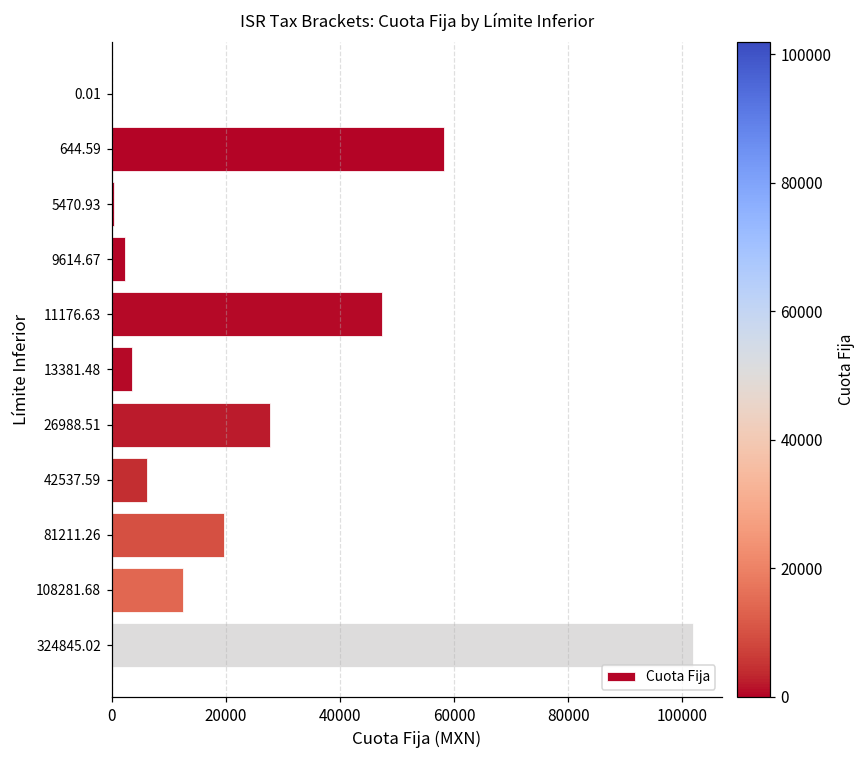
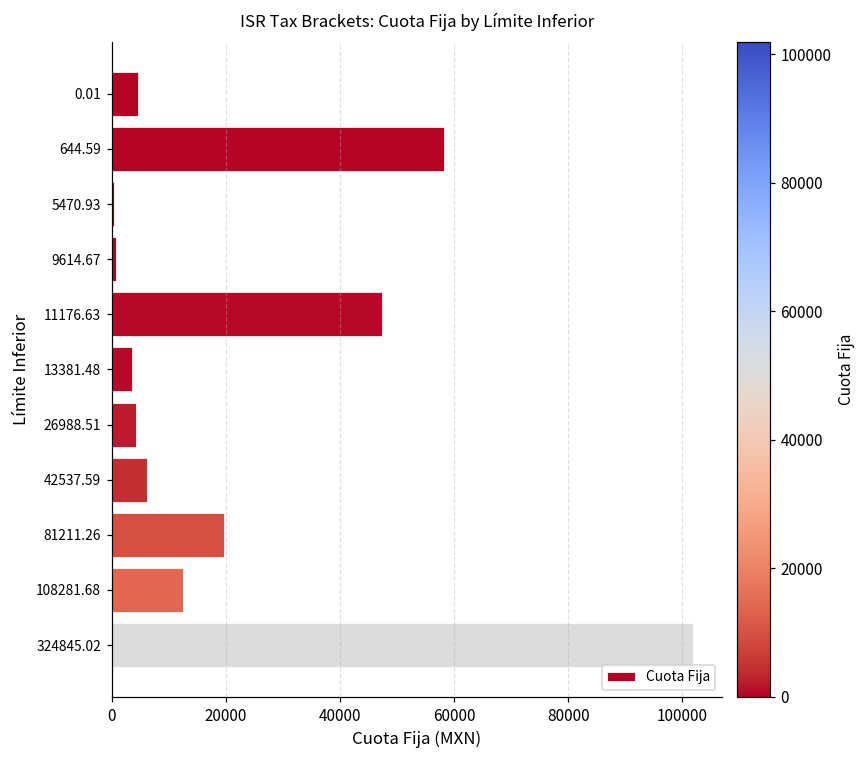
0.01: 0 -> 5000
9614.67: 2000 -> 1000
26988.51: 28000 -> 4000
